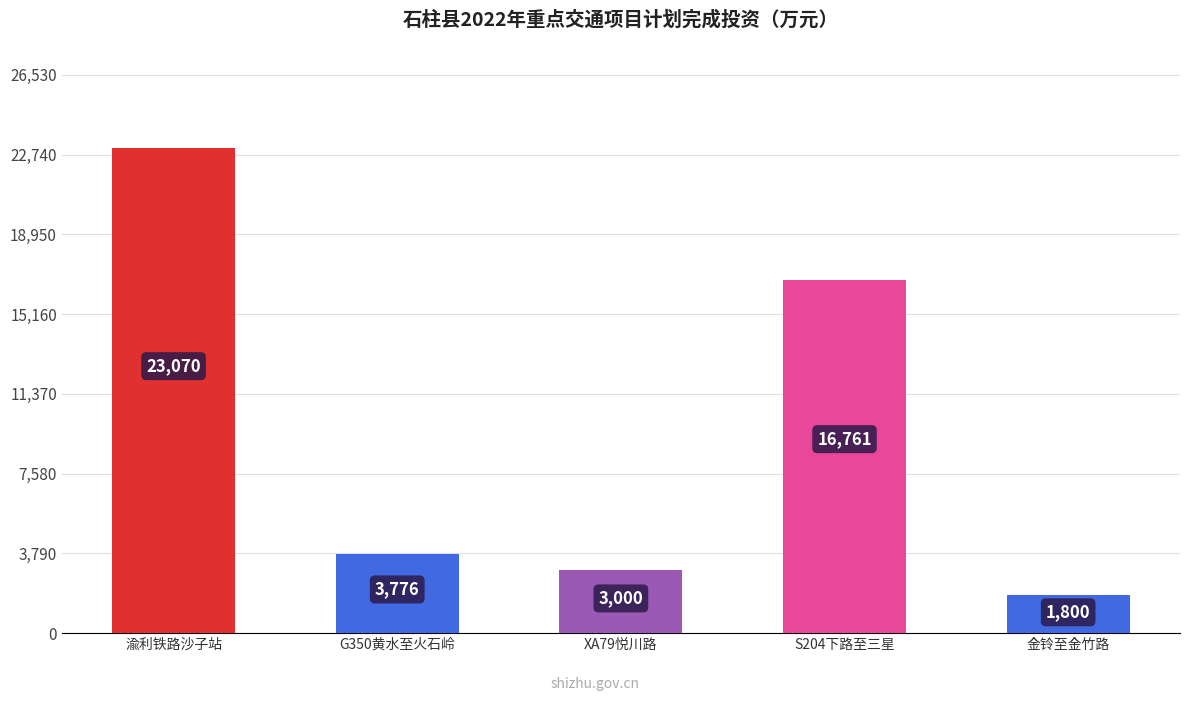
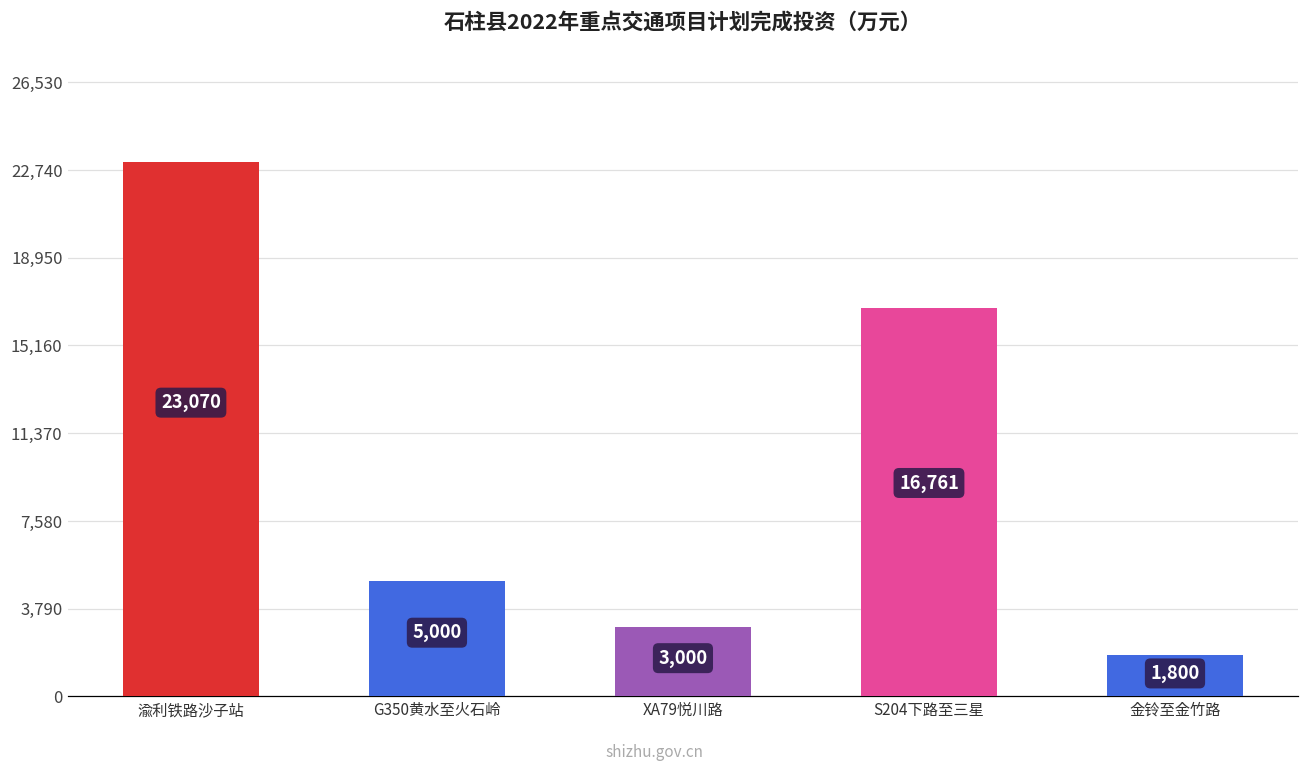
G350黄水至火石岭: 3,776 -> 5,000
